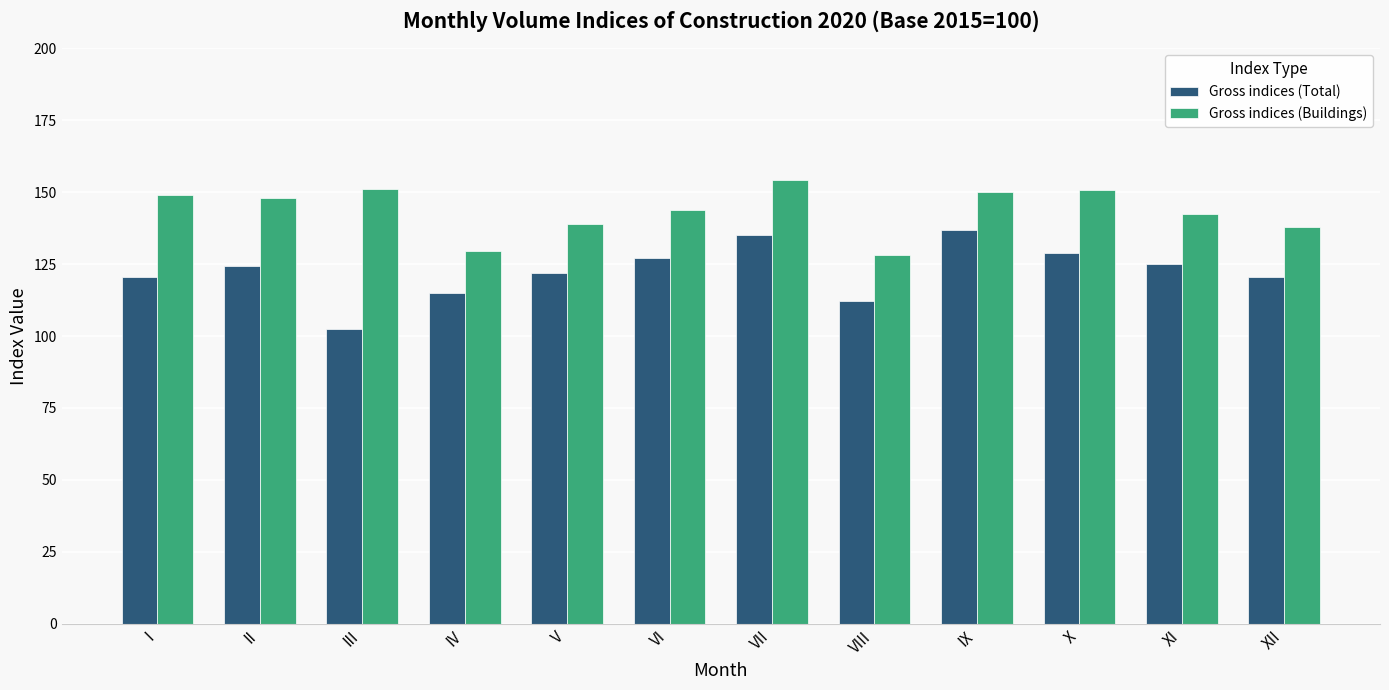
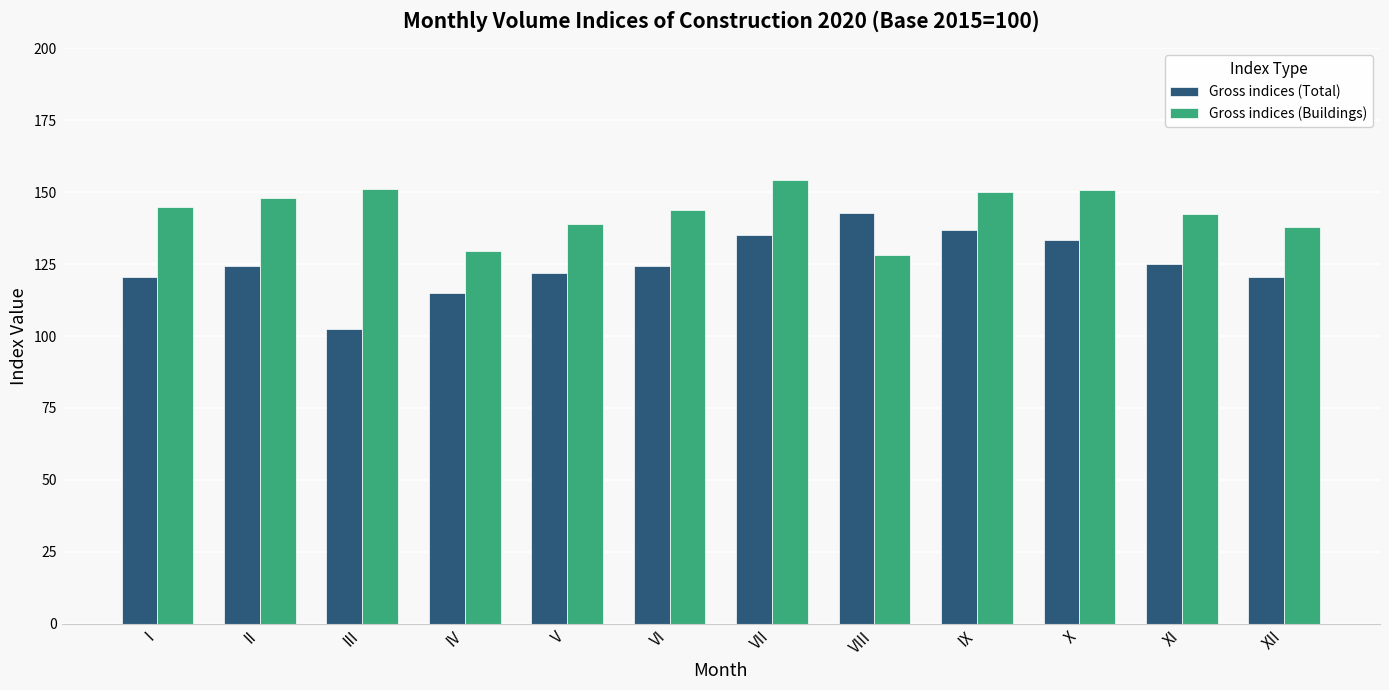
Gross indices (Buildings), I: 149 -> 145
Gross indices (Total), VI: 127 -> 124
Gross indices (Total), VIII: 112 -> 143
Gross indices (Total), X: 129 -> 134
